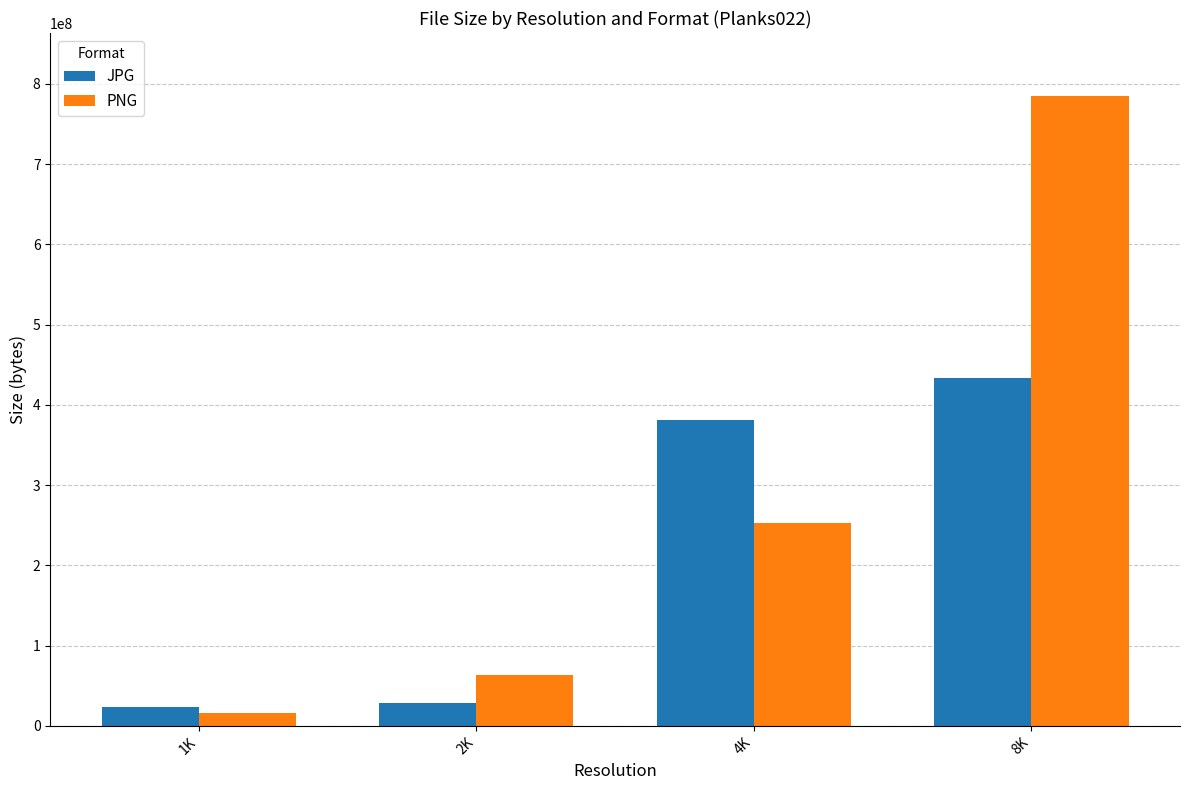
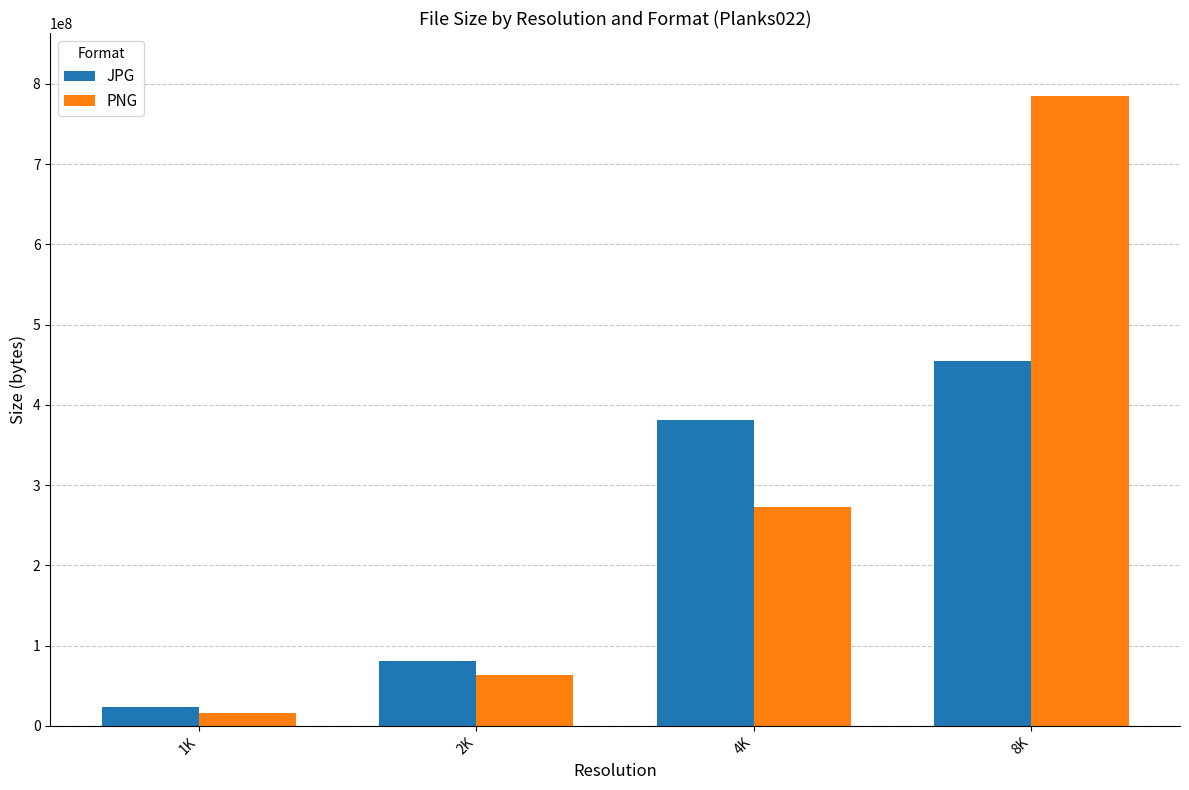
JPG, 2K: 30000000 -> 80000000
PNG, 4K: 250000000 -> 270000000
JPG, 8K: 430000000 -> 450000000
